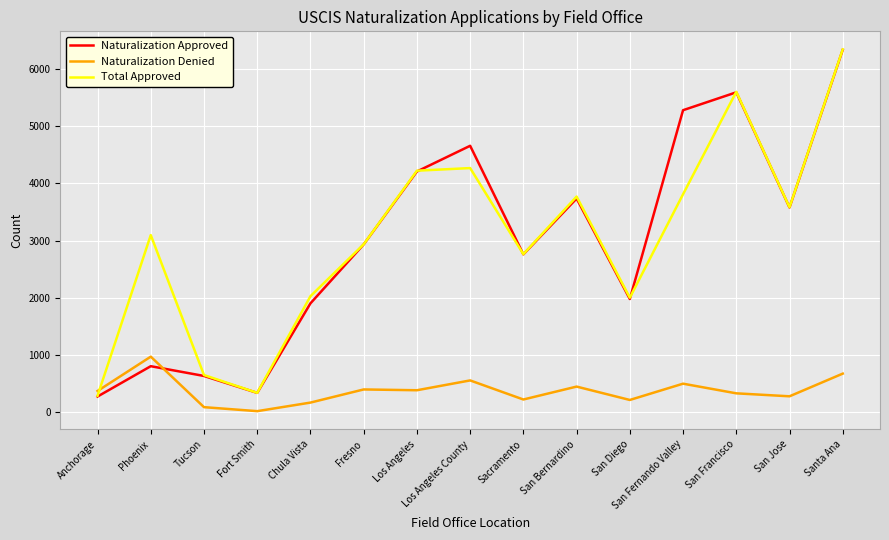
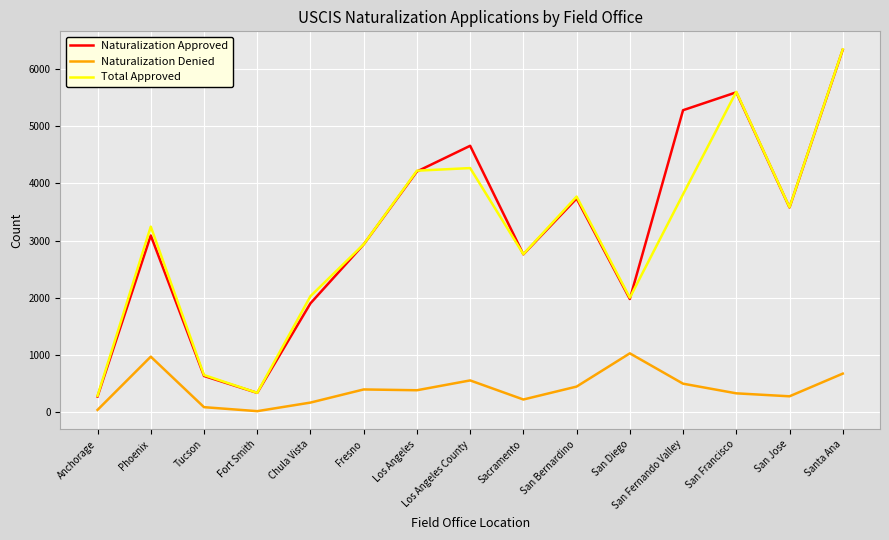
Naturalization Denied, Anchorage: 400 -> 0
Naturalization Approved, Phoenix: 800 -> 3100
Total Approved, Phoenix: 3100 -> 3200
Naturalization Denied, San Diego: 200 -> 1000
